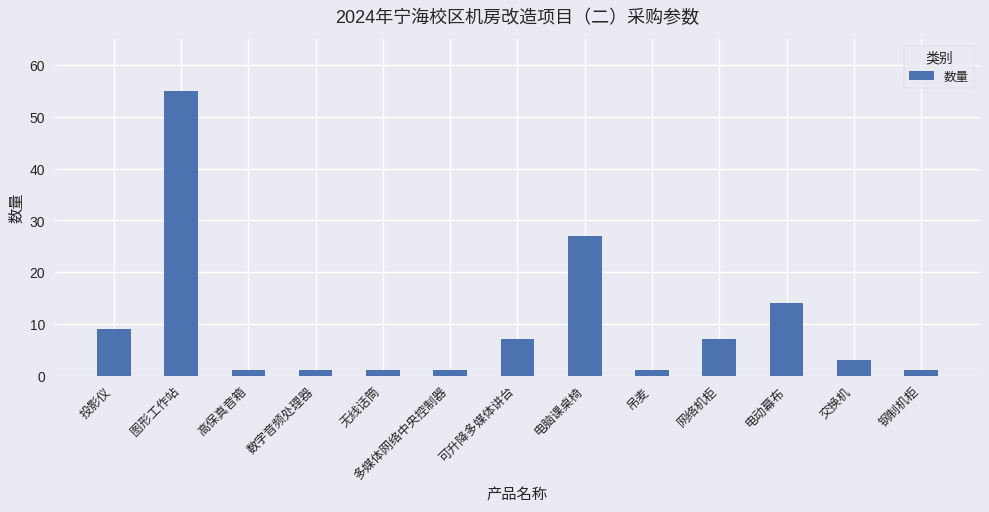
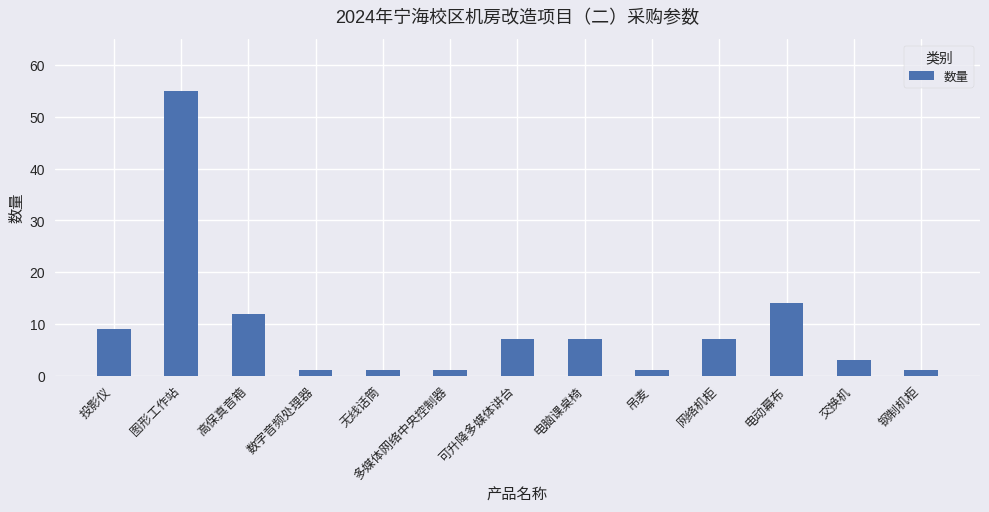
高保真音箱: 1 -> 12
电脑课桌椅: 27 -> 7
